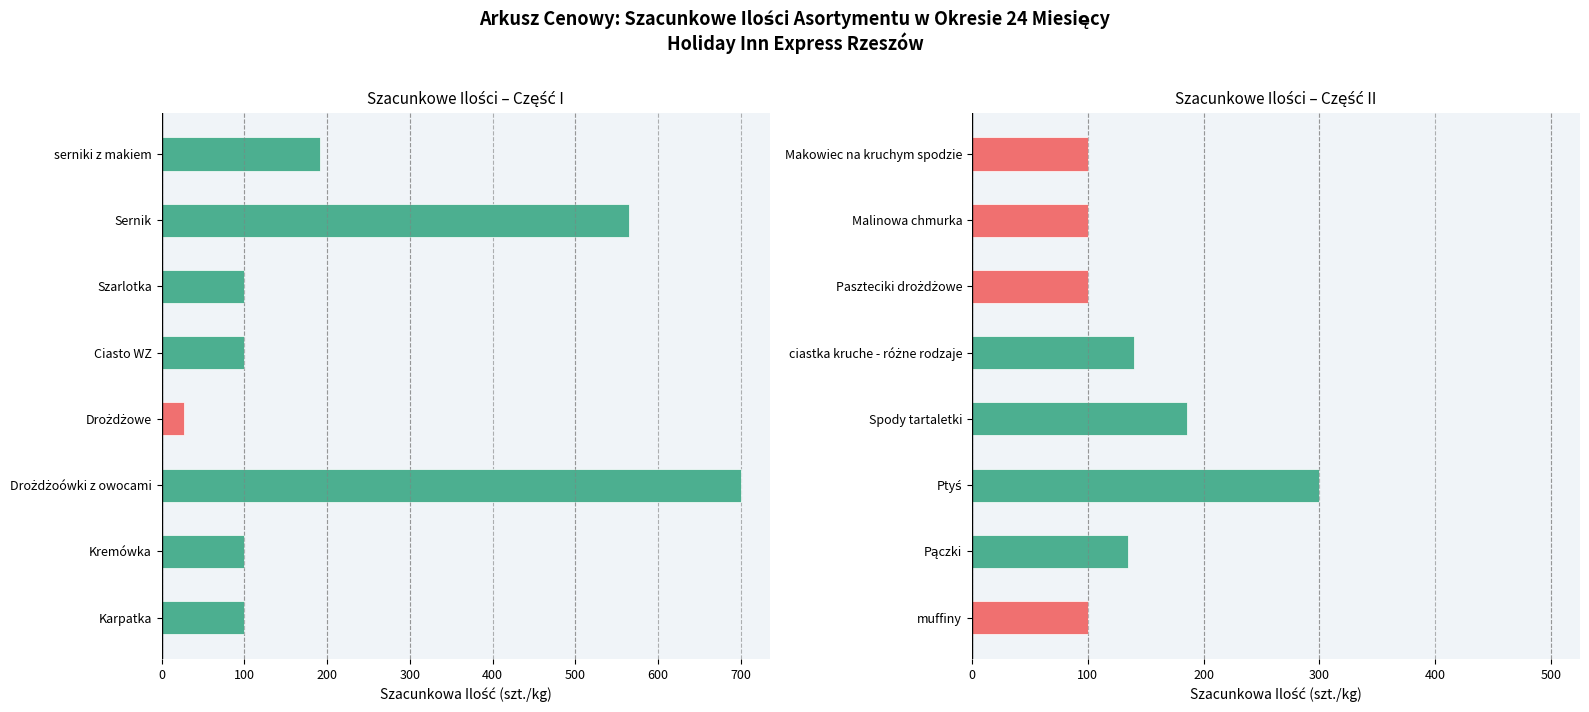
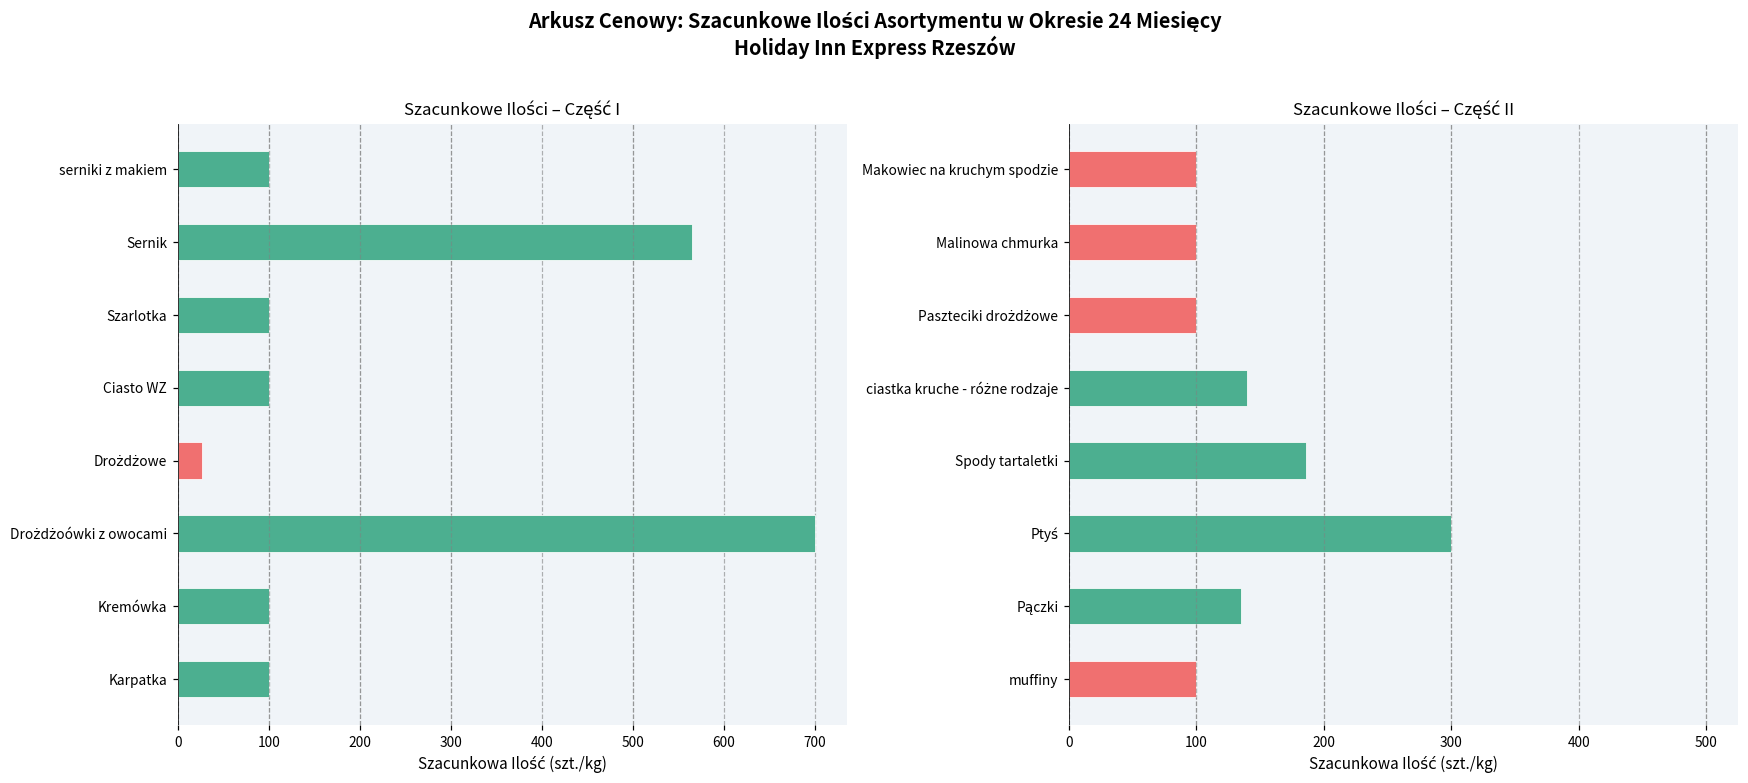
Szacunkowe Ilości – Część I, serniki z makiem: 190 -> 100
